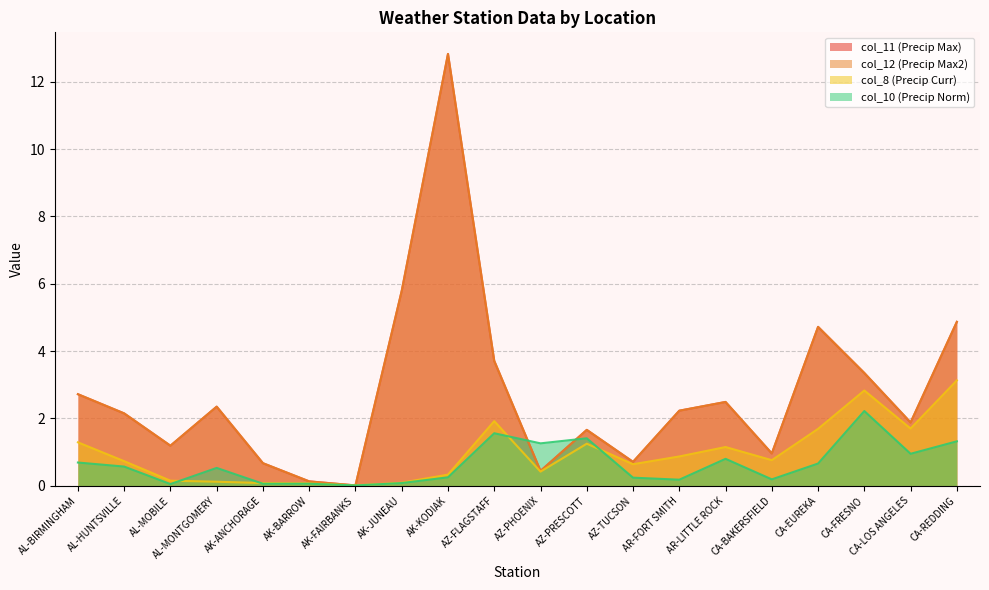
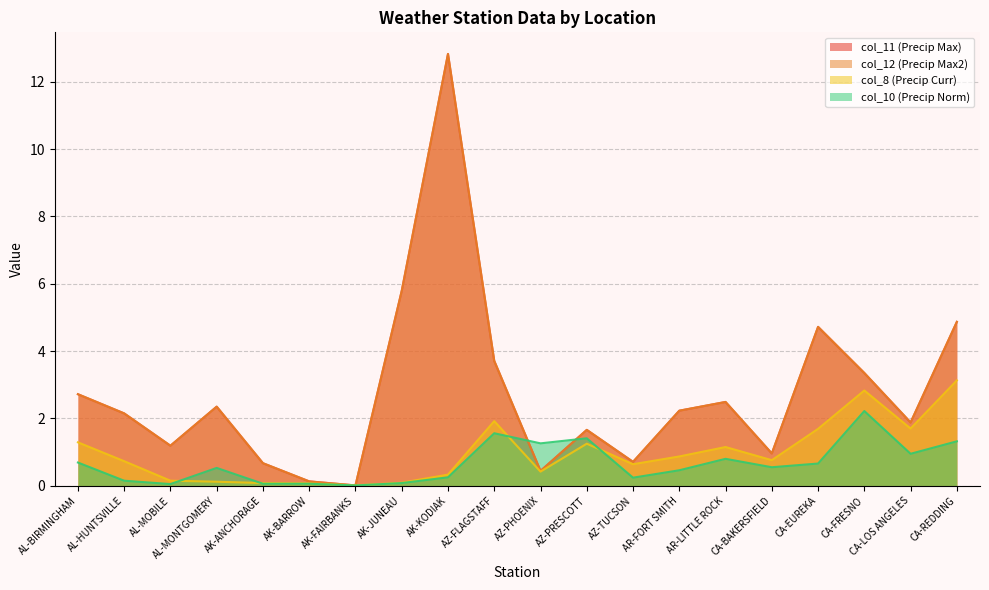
col_10 (Precip Norm), AL-HUNTSVILLE: 0.6 -> 0.2
col_10 (Precip Norm), AR-FORT SMITH: 0.2 -> 0.5
col_10 (Precip Norm), CA-BAKERSFIELD: 0.2 -> 0.6
